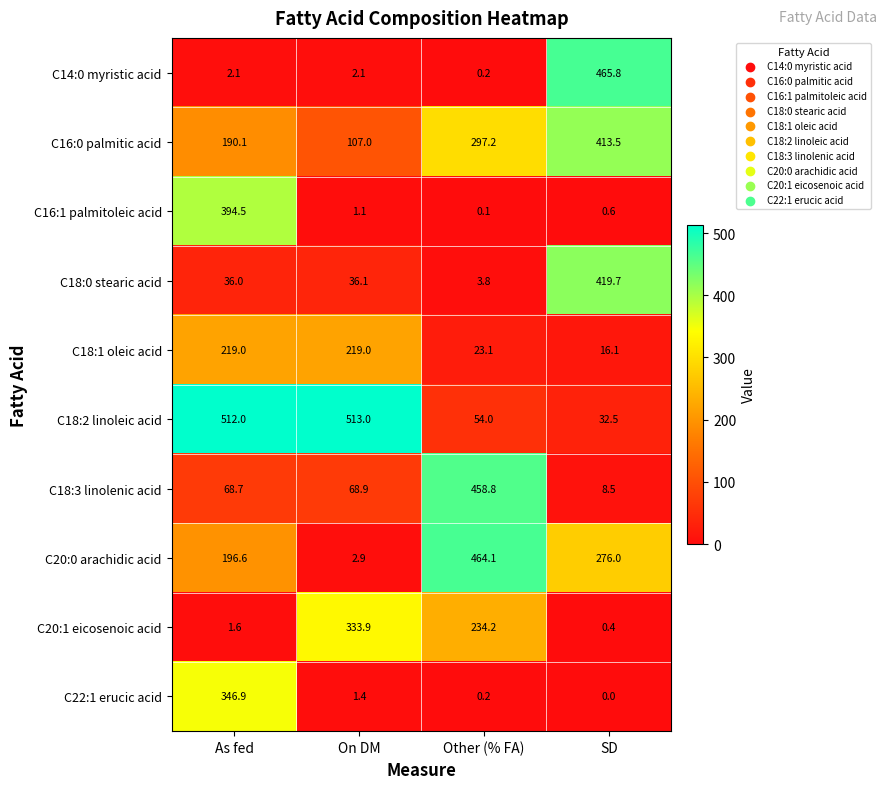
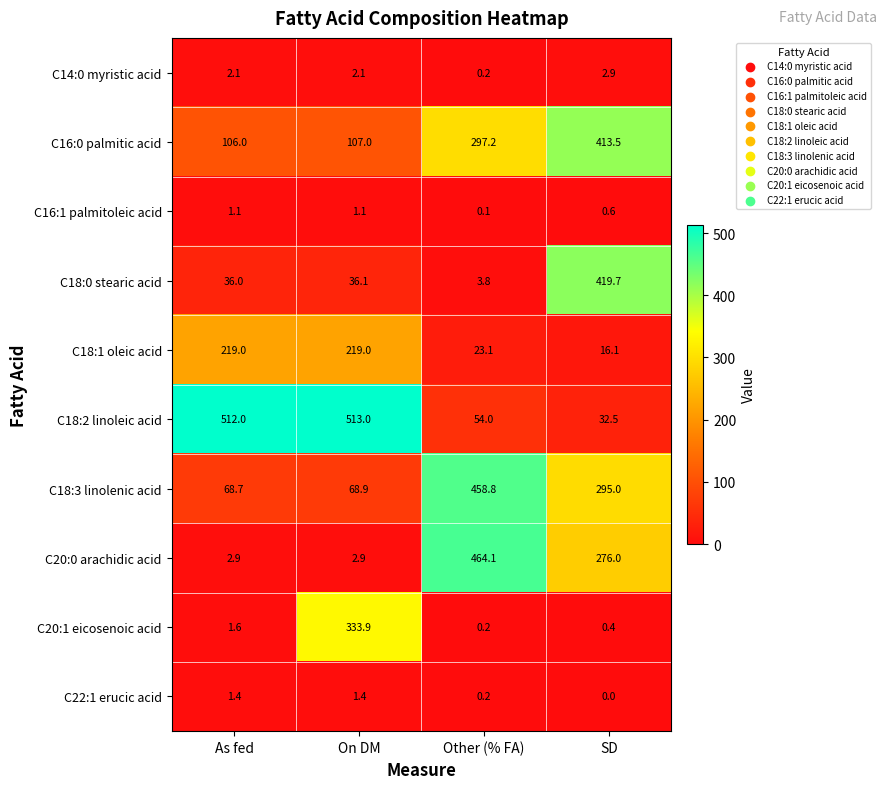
C14:0 myristic acid, SD: 465.8 -> 2.9
C16:0 palmitic acid, As fed: 190.1 -> 106.0
C16:1 palmitoleic acid, As fed: 394.5 -> 1.1
C18:3 linolenic acid, SD: 8.5 -> 295.0
C20:0 arachidic acid, As fed: 196.6 -> 2.9
C20:1 eicosenoic acid, Other (% FA): 234.2 -> 0.2
C22:1 erucic acid, As fed: 346.9 -> 1.4
